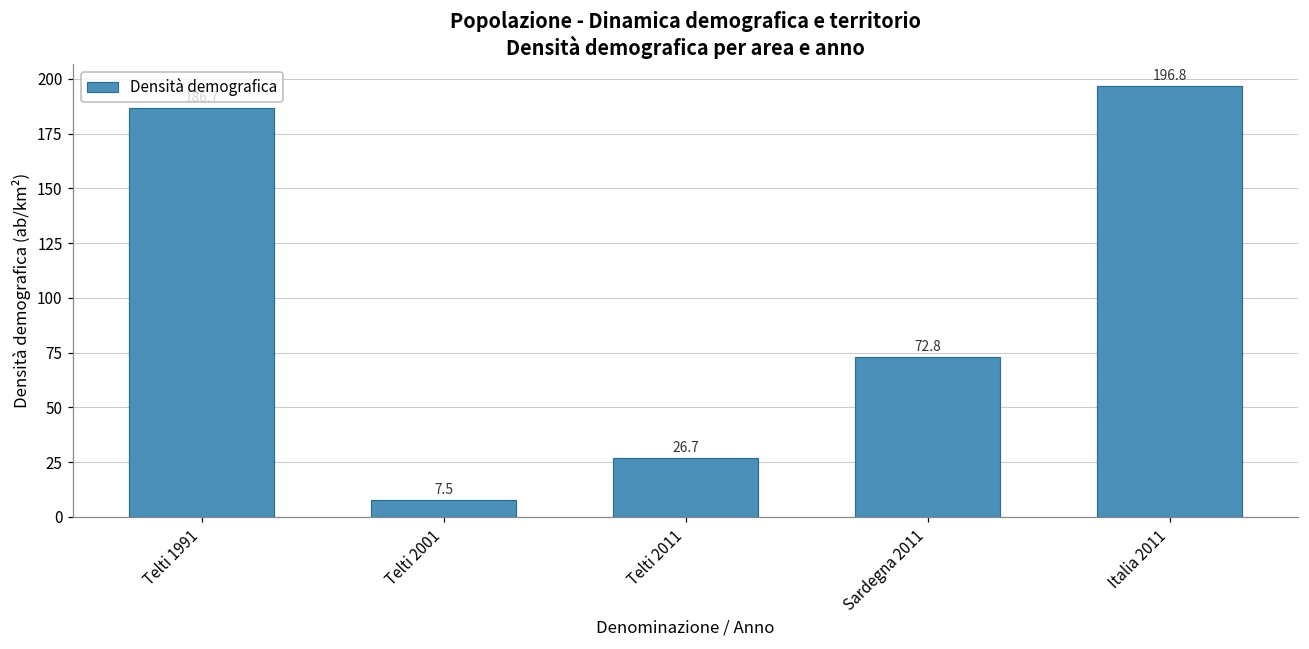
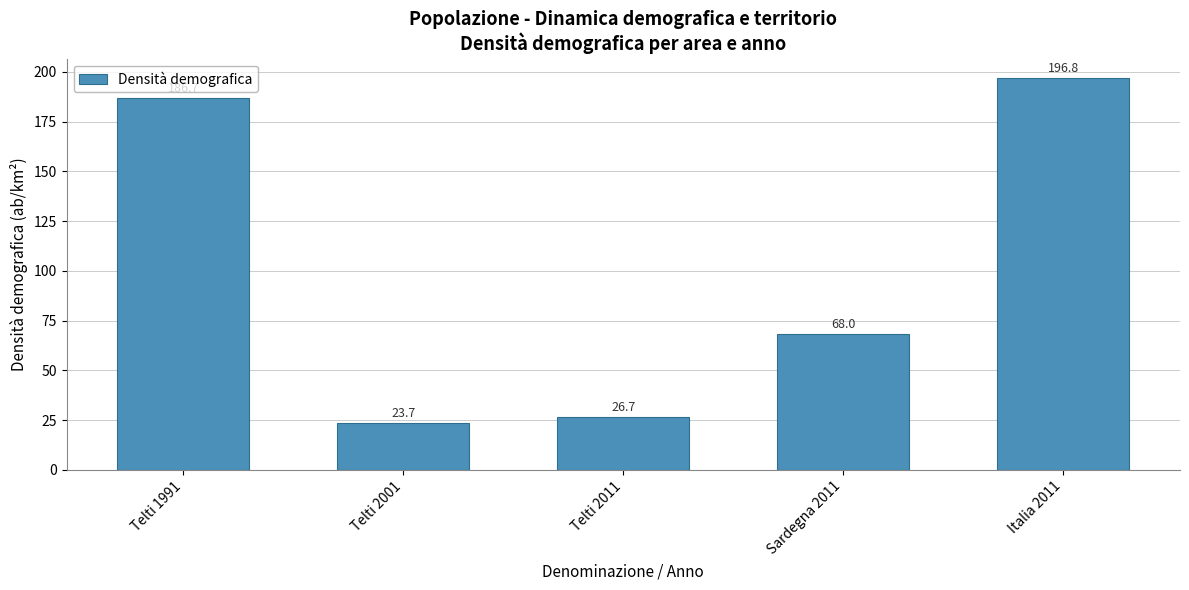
Telti 2001: 7.5 -> 23.7
Sardegna 2011: 72.8 -> 68.0
